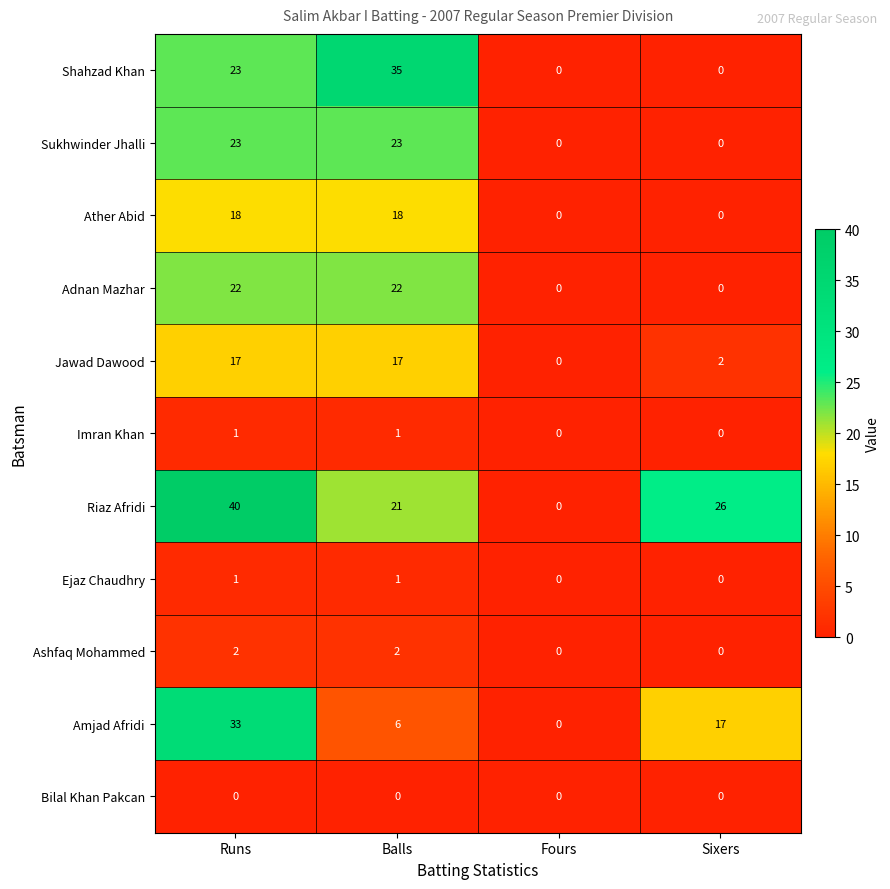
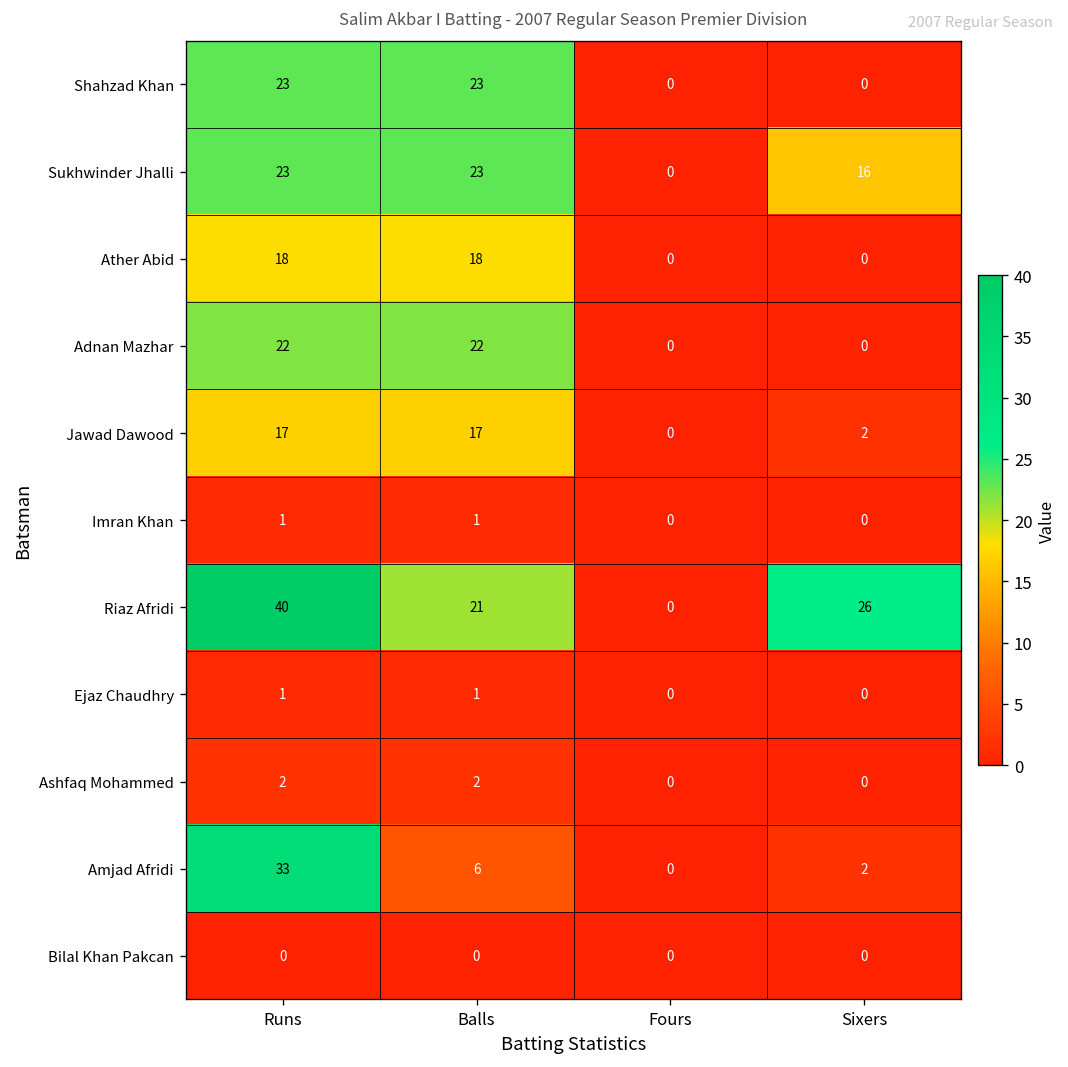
Shahzad Khan, Balls: 35 -> 23
Sukhwinder Jhalli, Sixers: 0 -> 16
Amjad Afridi, Sixers: 17 -> 2
